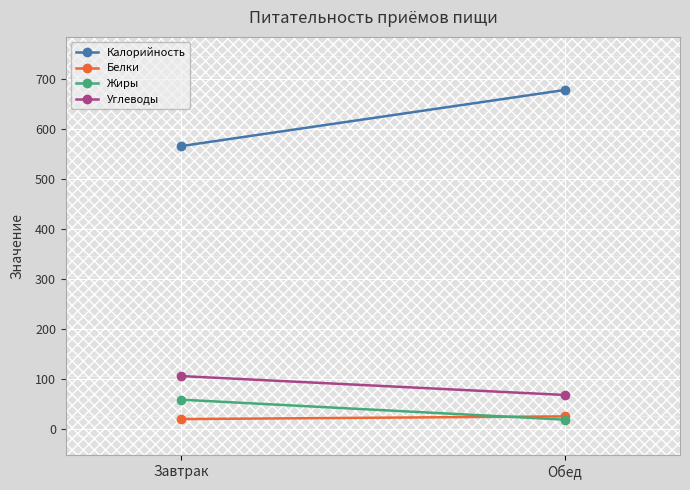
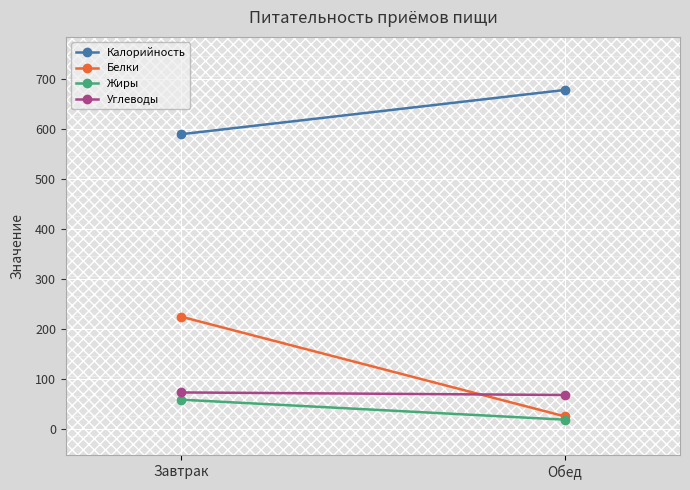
Калорийность, Завтрак: 570 -> 590
Белки, Завтрак: 20 -> 230
Углеводы, Завтрак: 110 -> 70
